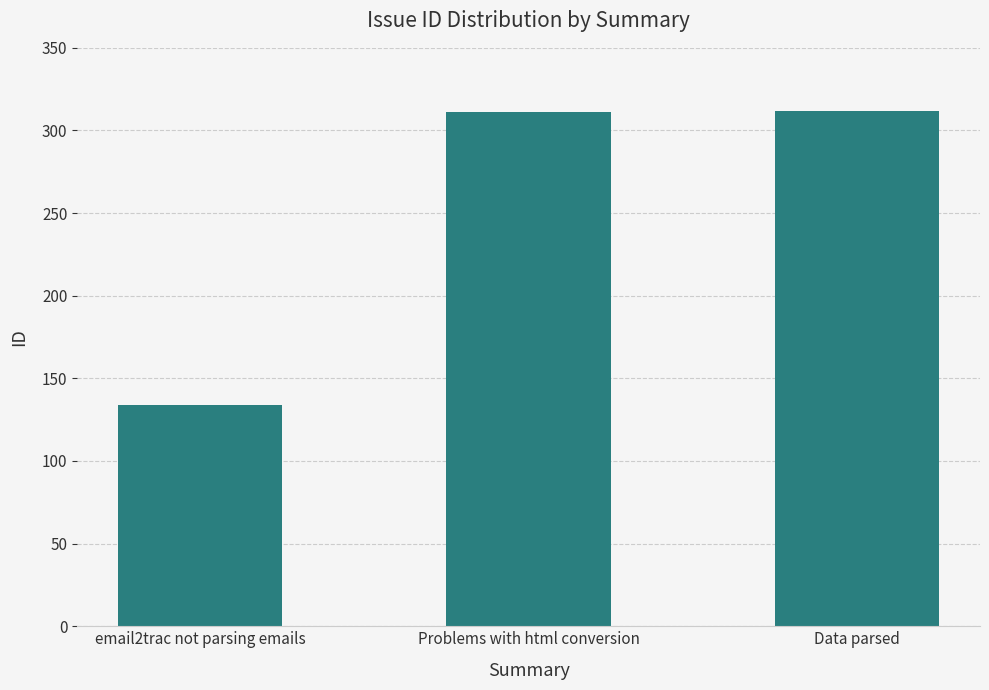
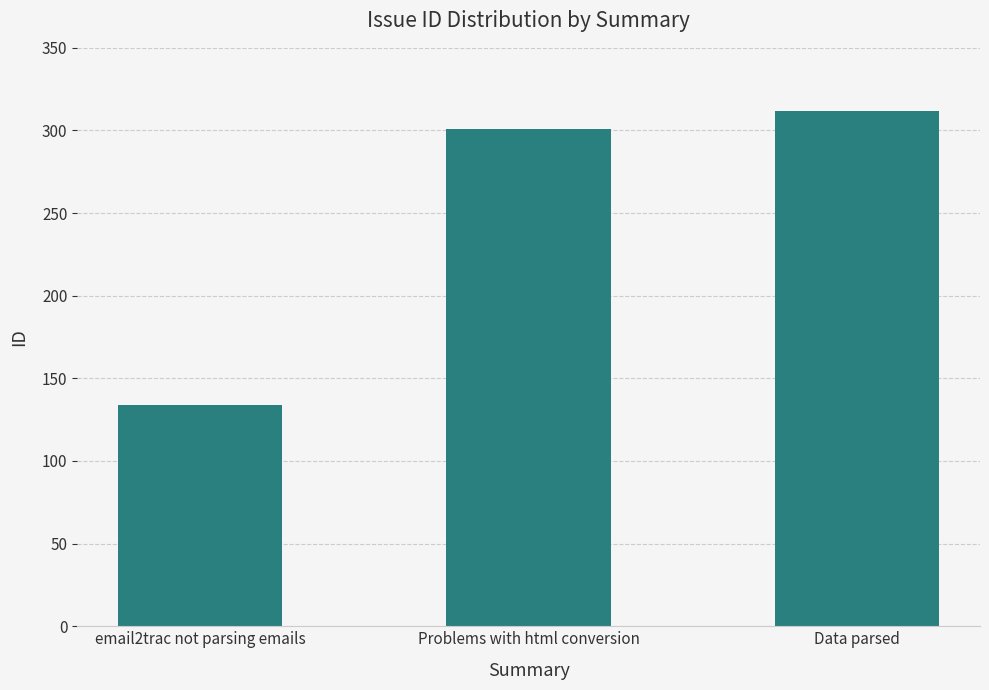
Problems with html conversion: 311 -> 301
